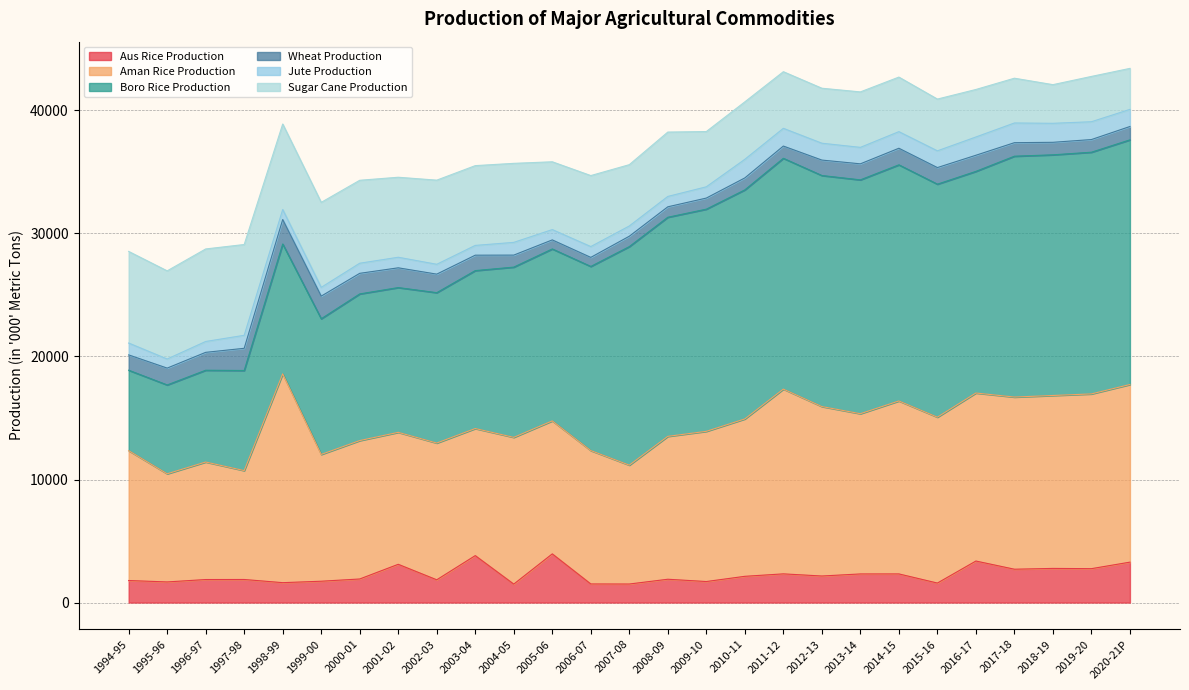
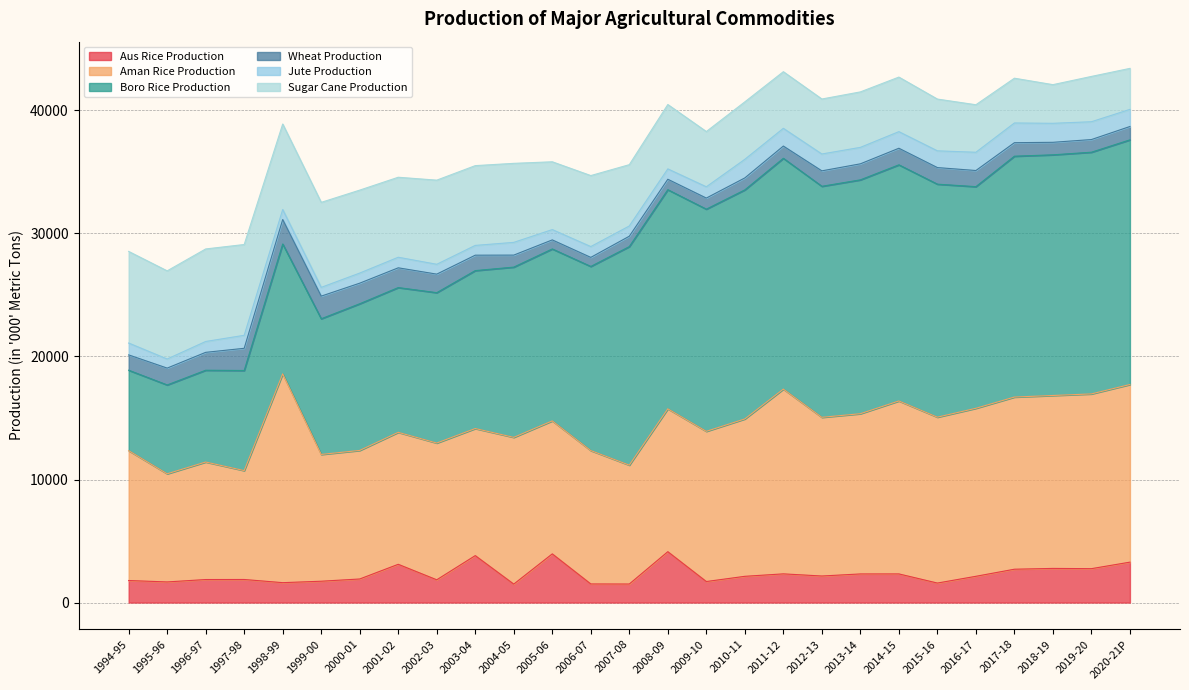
Aman Rice Production, 2000-01: 11200 -> 10400
Aus Rice Production, 2008-09: 1900 -> 4100
Aman Rice Production, 2012-13: 13800 -> 12900
Aus Rice Production, 2016-17: 3400 -> 2100
